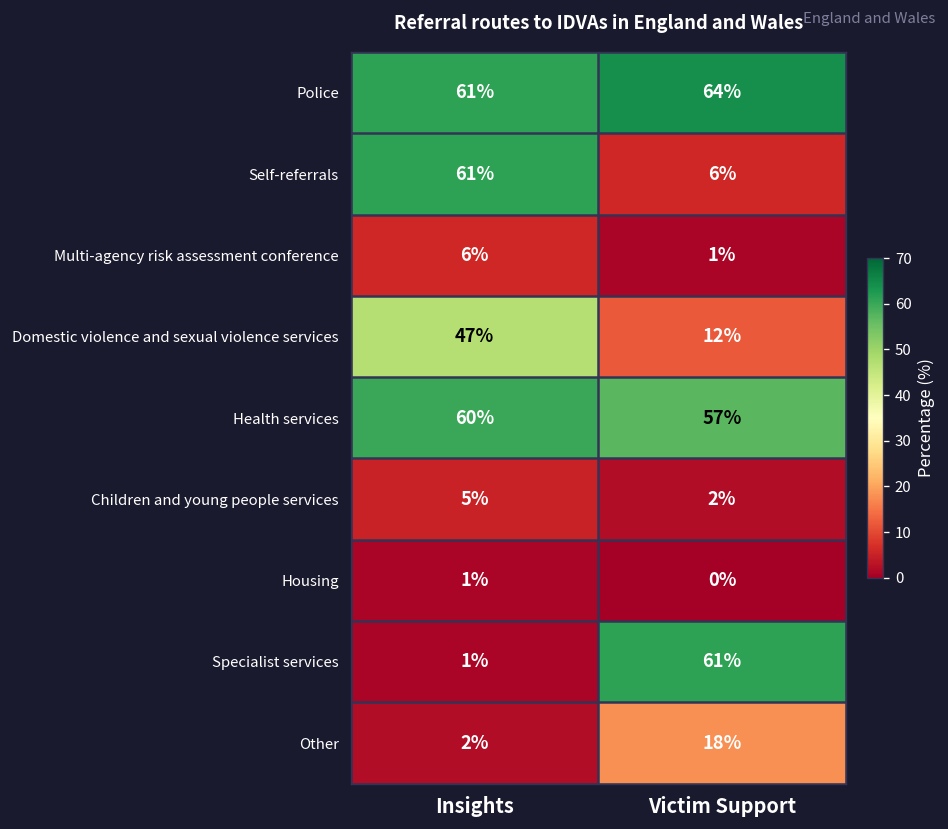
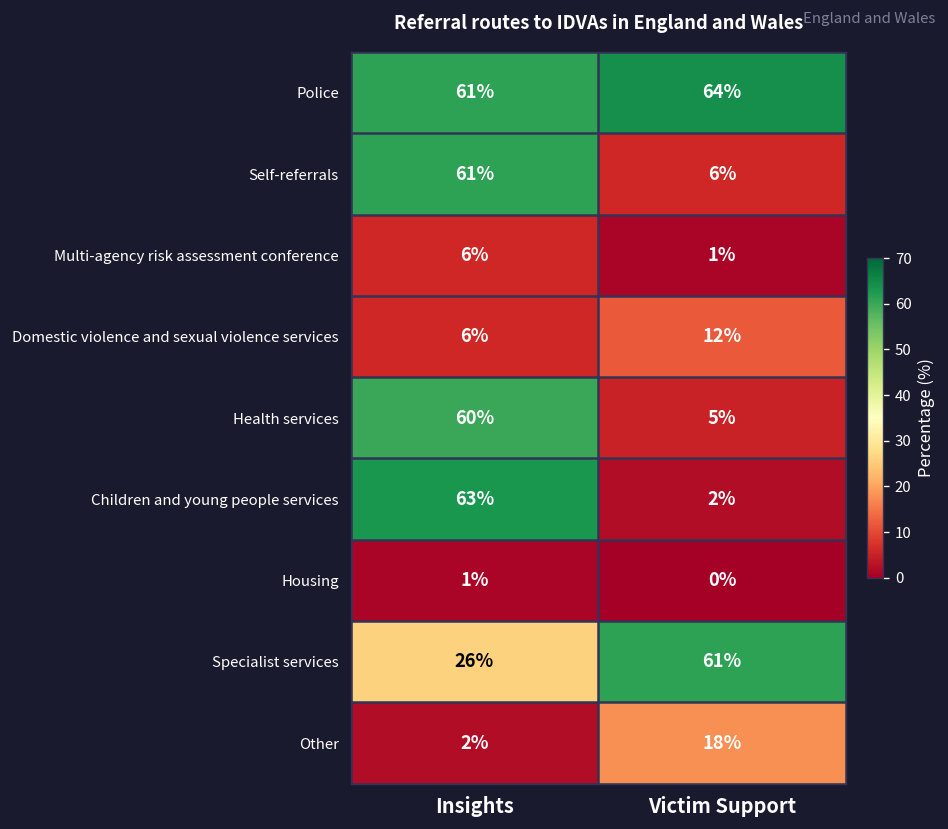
Domestic violence and sexual violence services, Insights: 47% -> 6%
Health services, Victim Support: 57% -> 5%
Children and young people services, Insights: 5% -> 63%
Specialist services, Insights: 1% -> 26%
